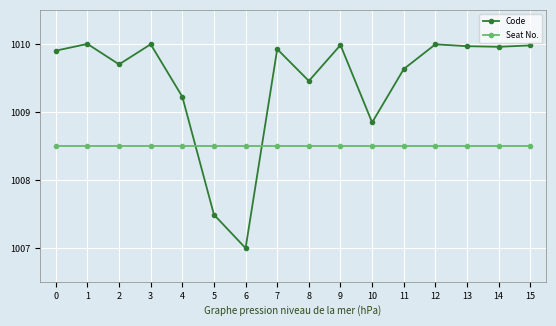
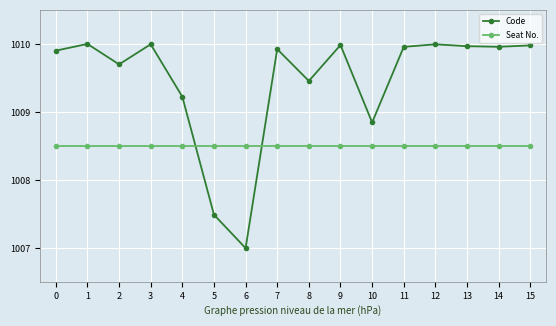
Code, 11: 1009.6 -> 1010.0
